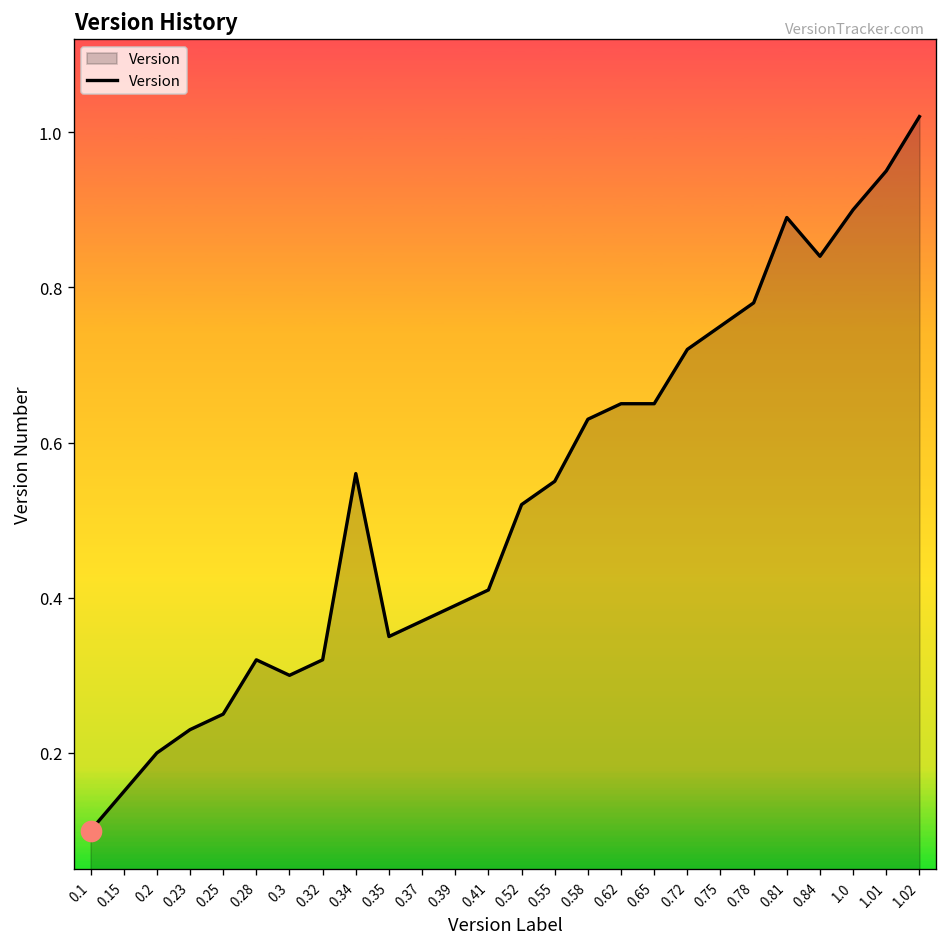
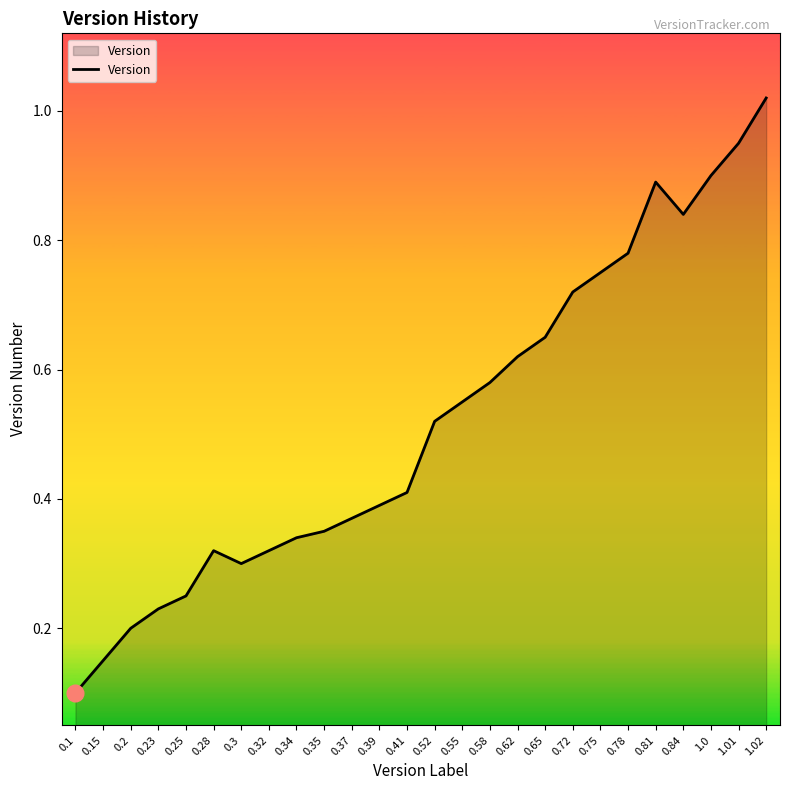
Version, 0.34: 0.56 -> 0.34
Version, 0.58: 0.63 -> 0.58
Version, 0.62: 0.65 -> 0.62
